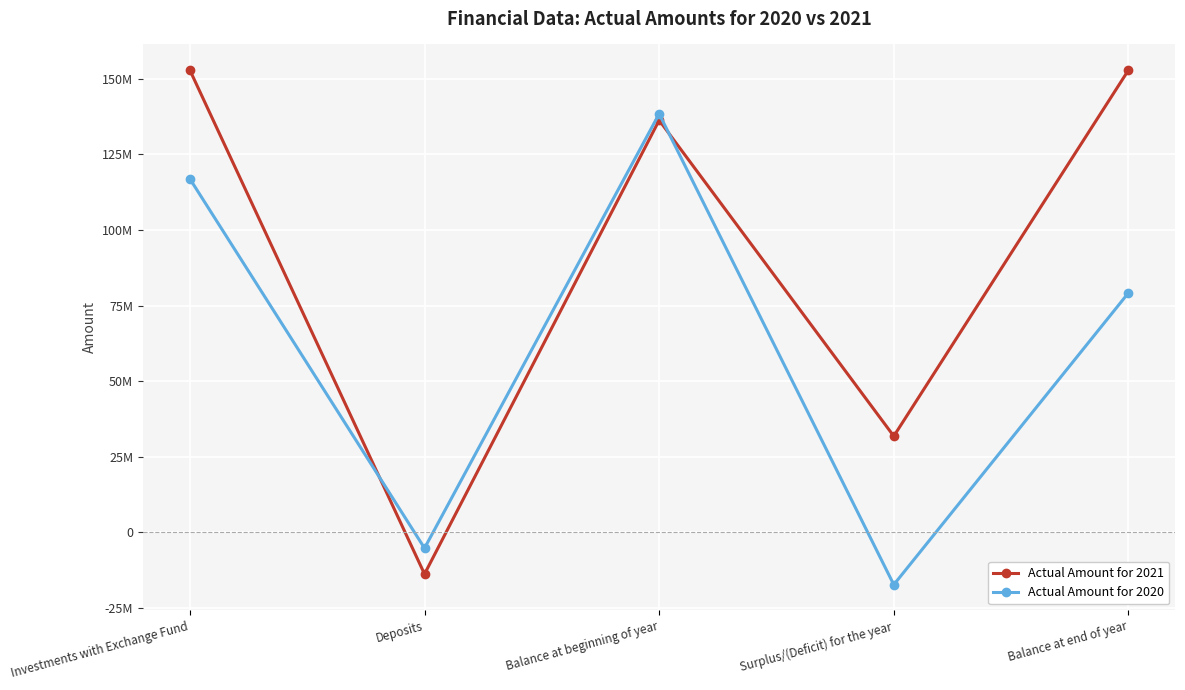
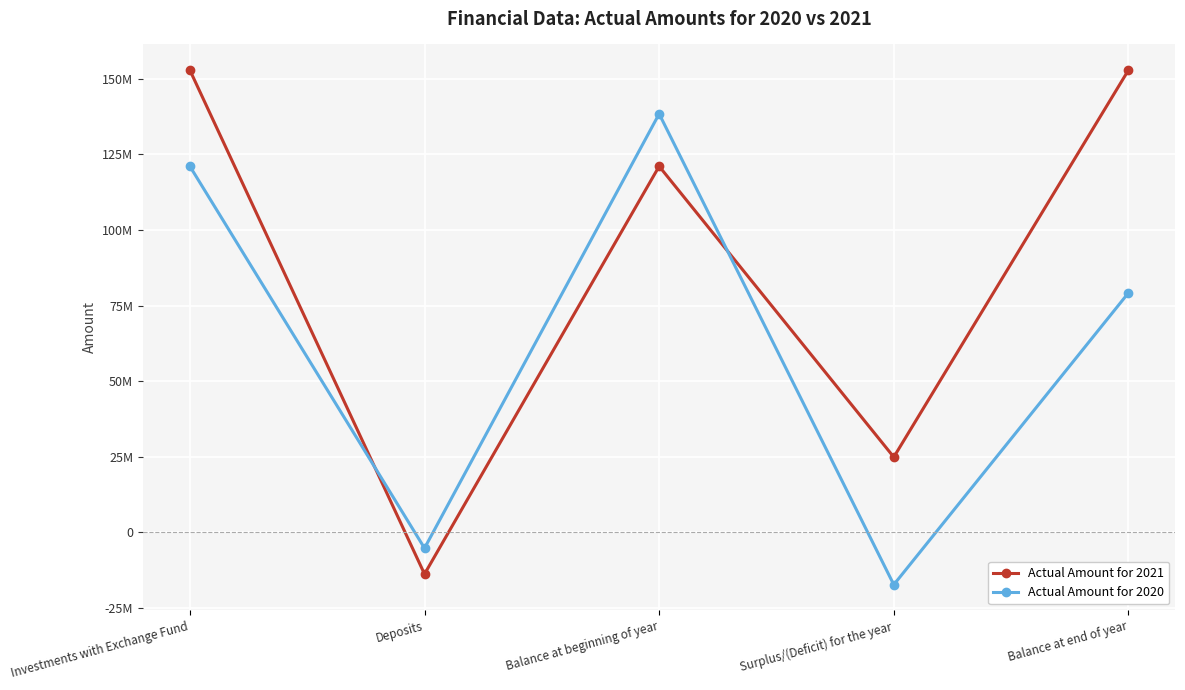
Actual Amount for 2020, Investments with Exchange Fund: 117000000 -> 121000000
Actual Amount for 2021, Balance at beginning of year: 136000000 -> 121000000
Actual Amount for 2021, Surplus/(Deficit) for the year: 32000000 -> 25000000
